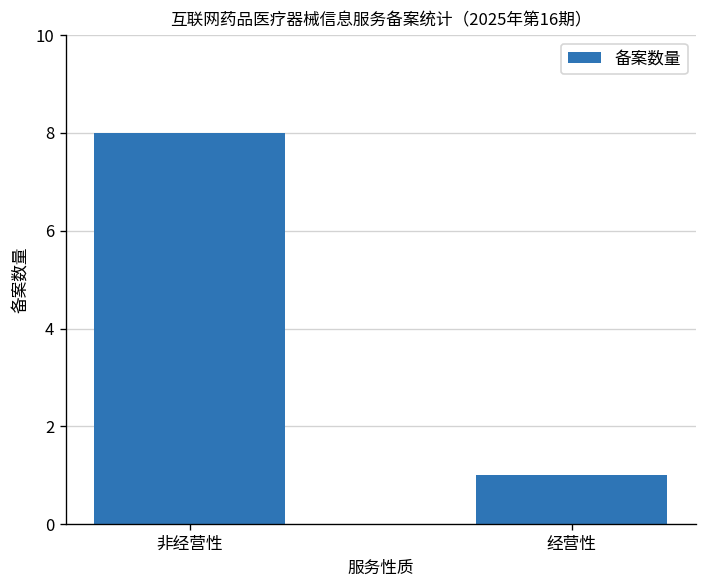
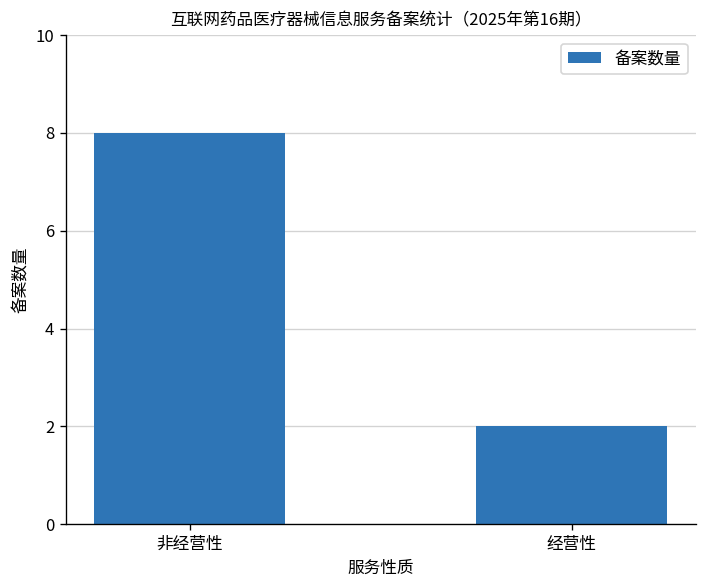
经营性: 1 -> 2
